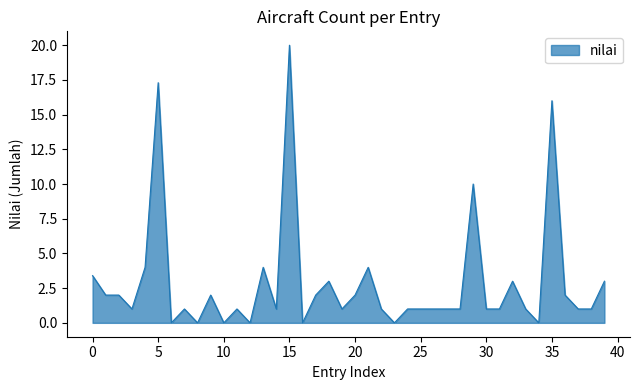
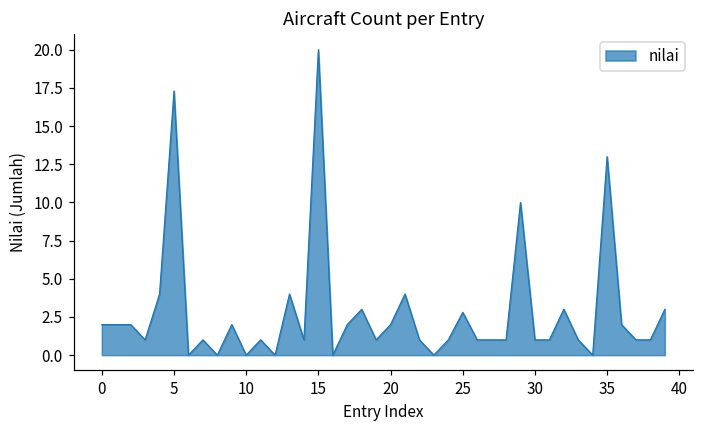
0: 3.4 -> 2.0
25: 1.0 -> 2.8
35: 16 -> 13
